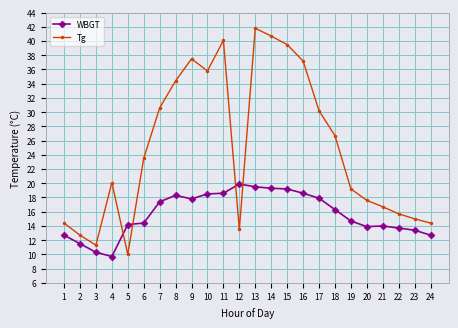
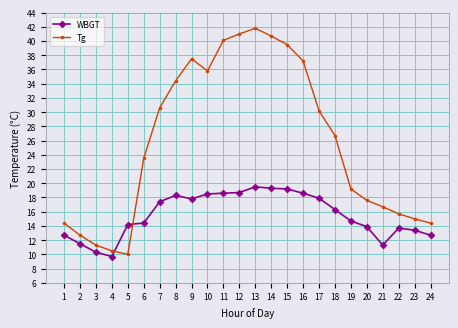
Tg, 4: 20 -> 11
WBGT, 12: 20 -> 19
Tg, 12: 14 -> 41
WBGT, 21: 14 -> 11
